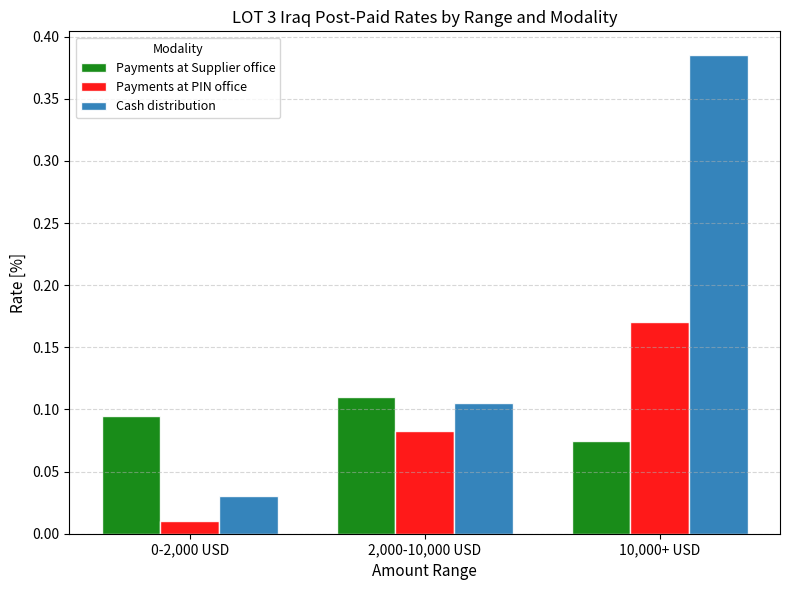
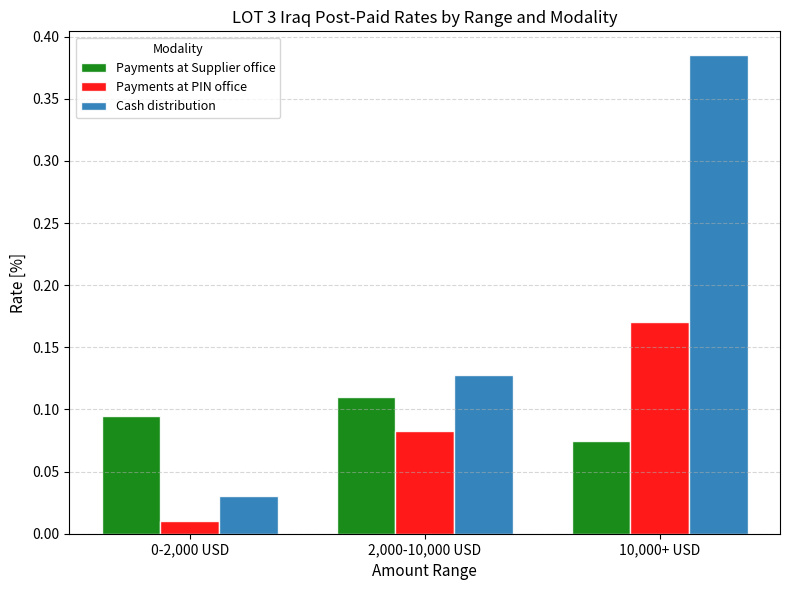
Cash distribution, 2,000-10,000 USD: 0.105 -> 0.128
